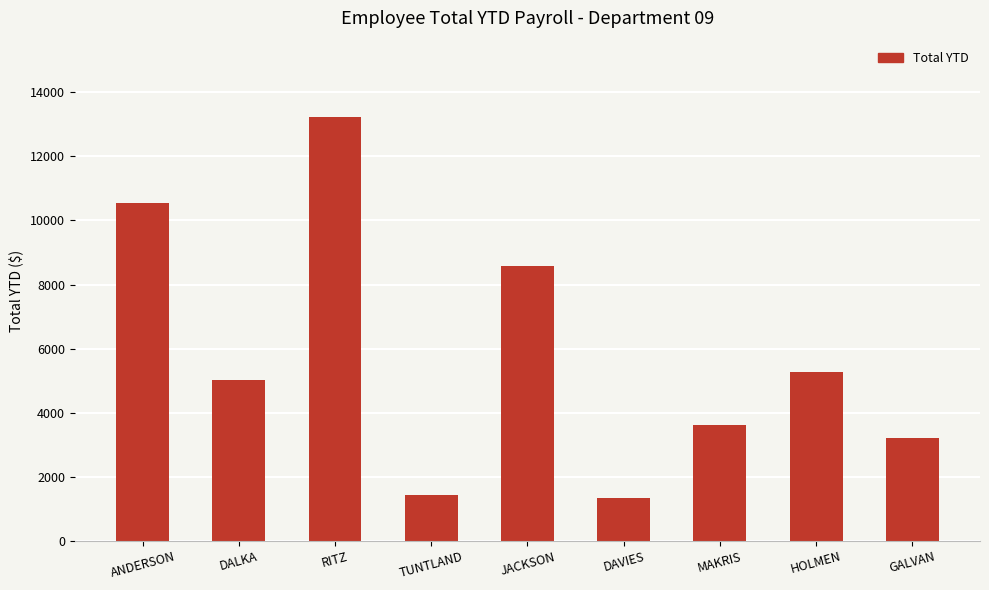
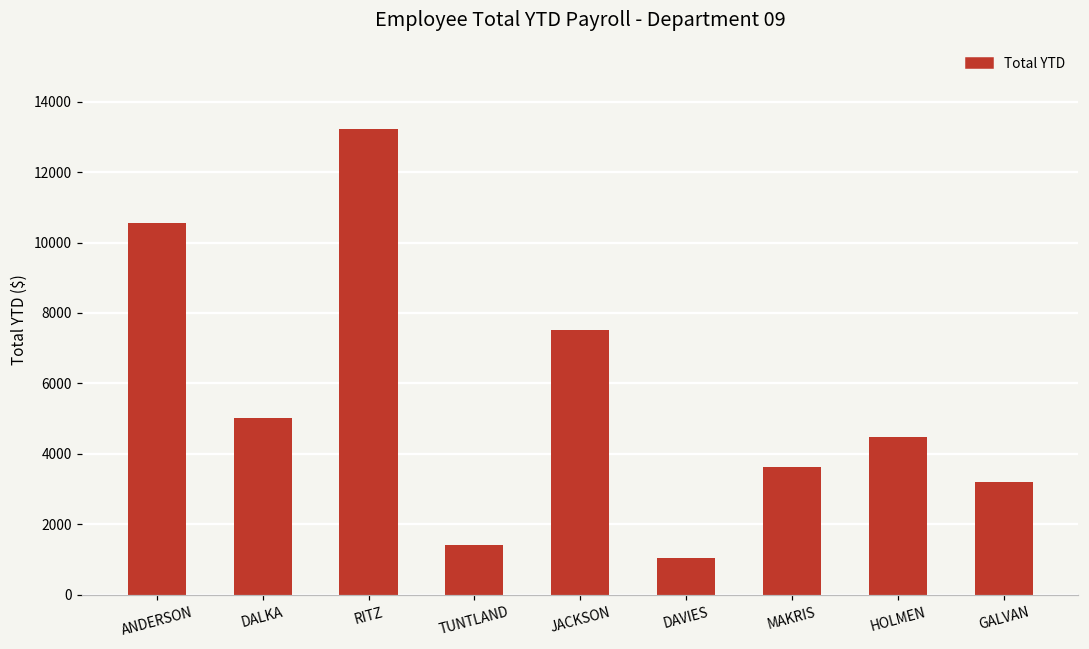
JACKSON: 8600 -> 7500
DAVIES: 1300 -> 1000
HOLMEN: 5300 -> 4500
